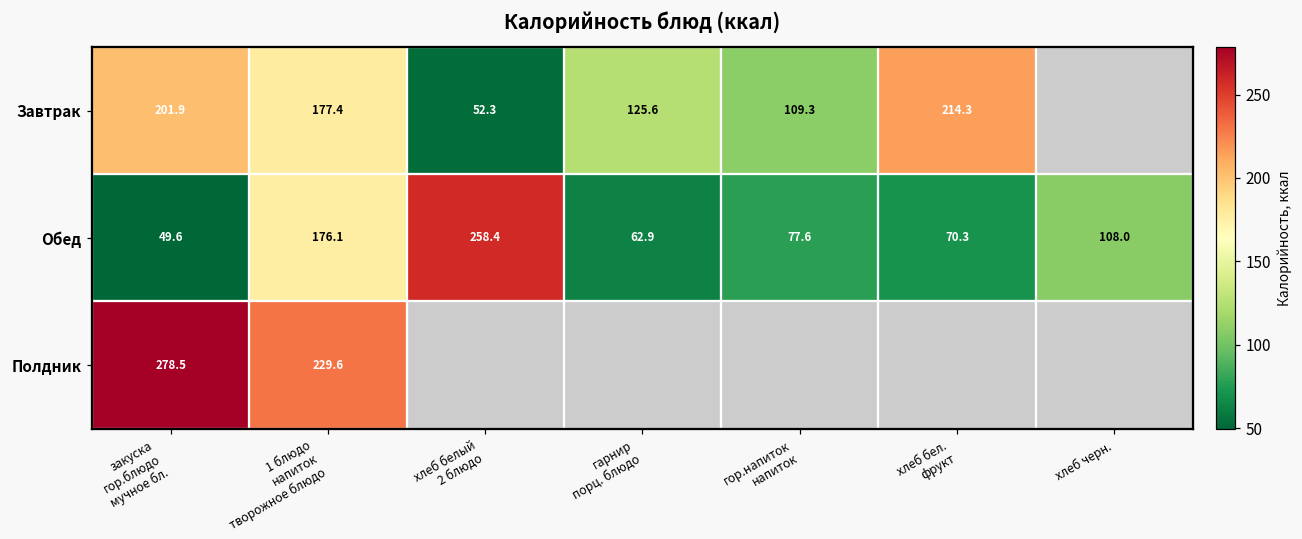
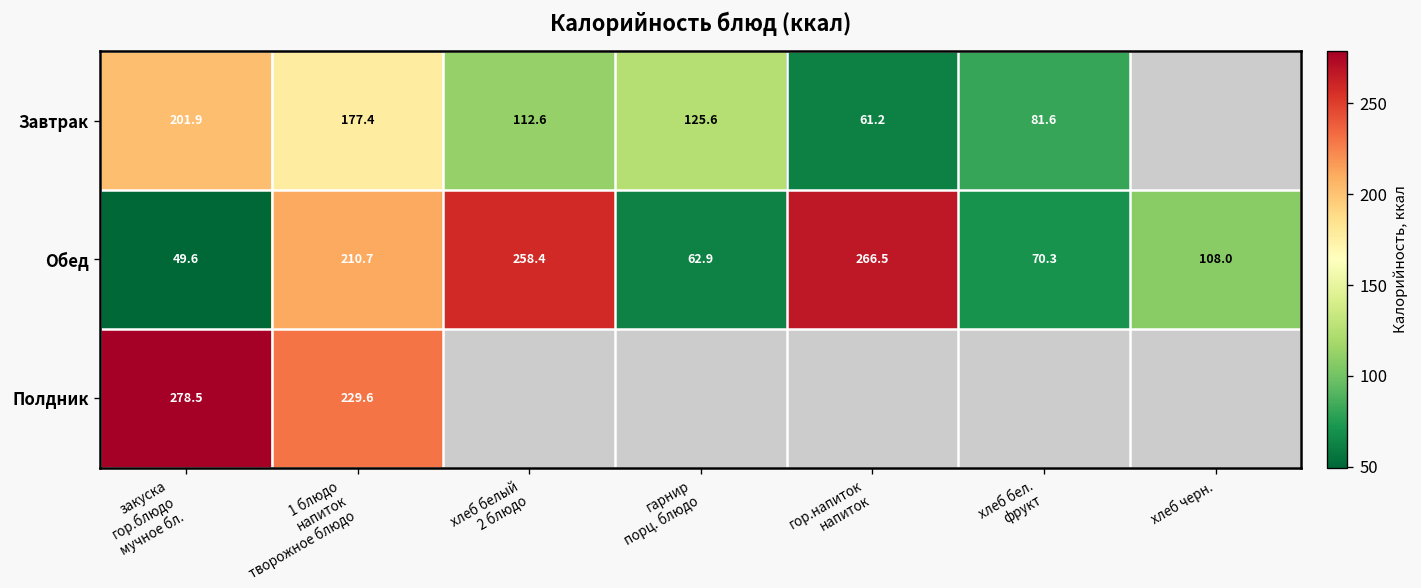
Завтрак, хлеб белый 2 блюдо: 52.3 -> 112.6
Завтрак, гор.напиток напиток: 109.3 -> 61.2
Завтрак, хлеб бел. фрукт: 214.3 -> 81.6
Обед, 1 блюдо напиток творожное блюдо: 176.1 -> 210.7
Обед, гор.напиток напиток: 77.6 -> 266.5
